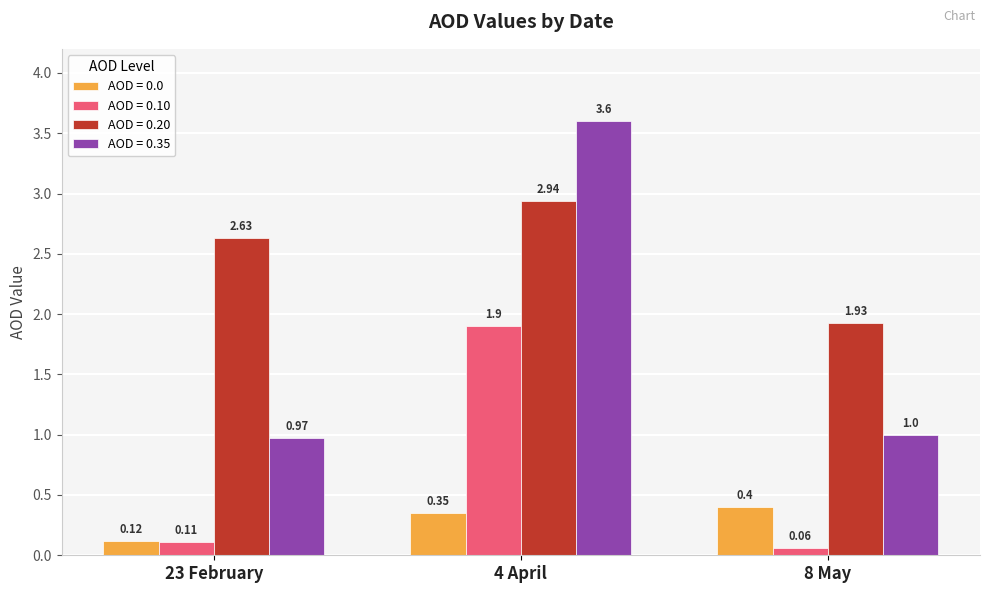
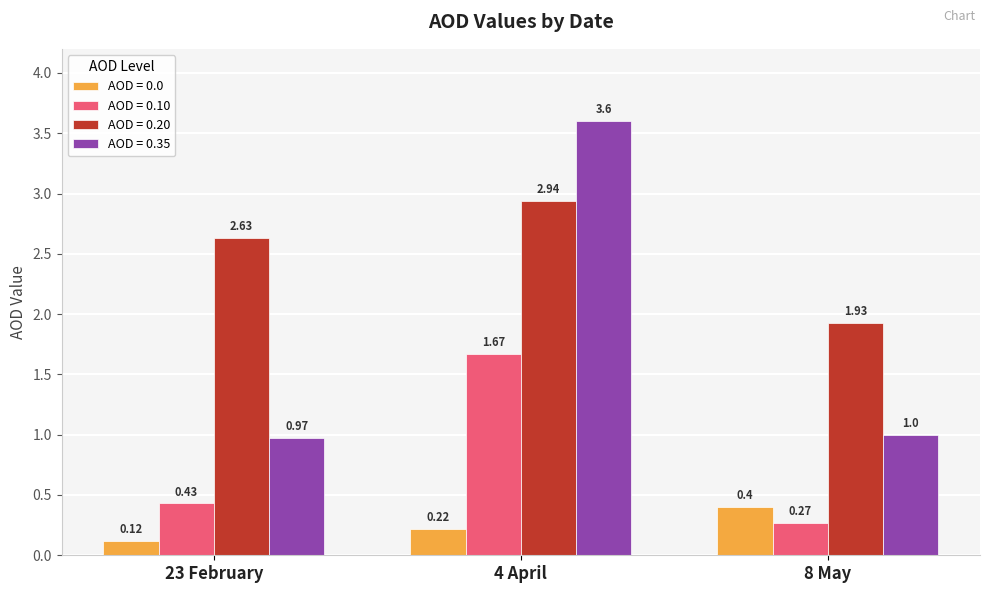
AOD = 0.10, 23 February: 0.11 -> 0.43
AOD = 0.0, 4 April: 0.35 -> 0.22
AOD = 0.10, 4 April: 1.9 -> 1.67
AOD = 0.10, 8 May: 0.06 -> 0.27
